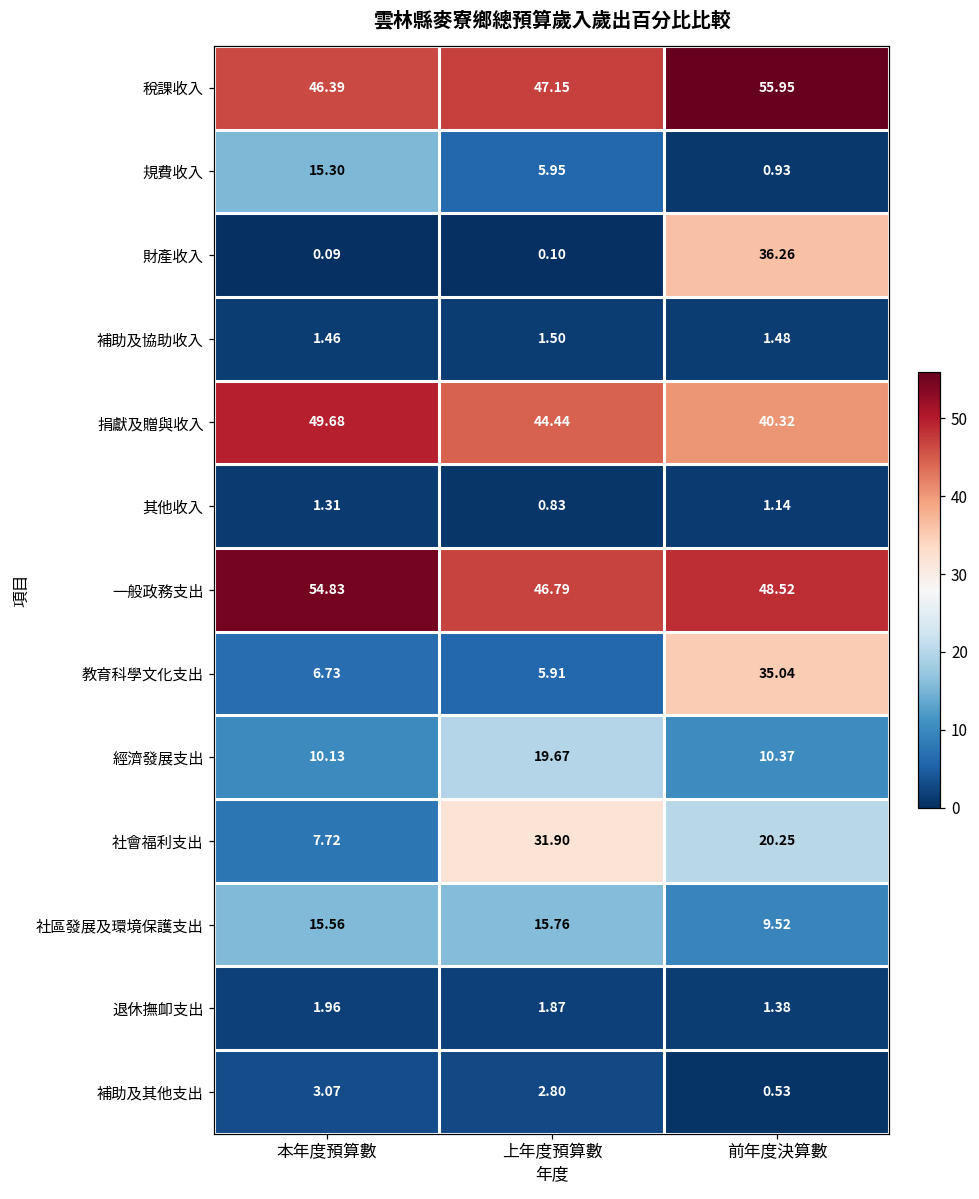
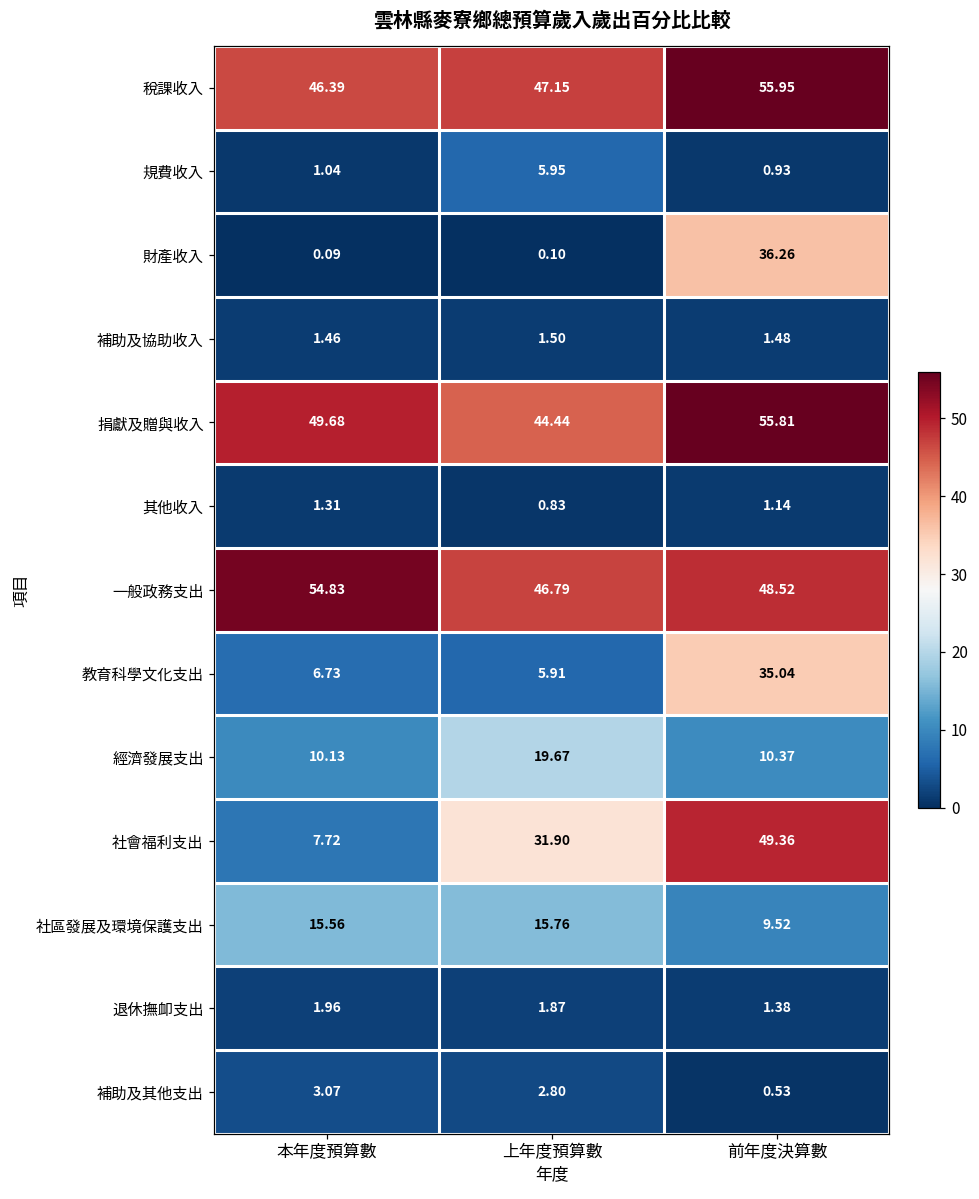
規費收入, 本年度預算數: 15.30 -> 1.04
捐獻及贈與收入, 前年度決算數: 40.32 -> 55.81
社會福利支出, 前年度決算數: 20.25 -> 49.36
